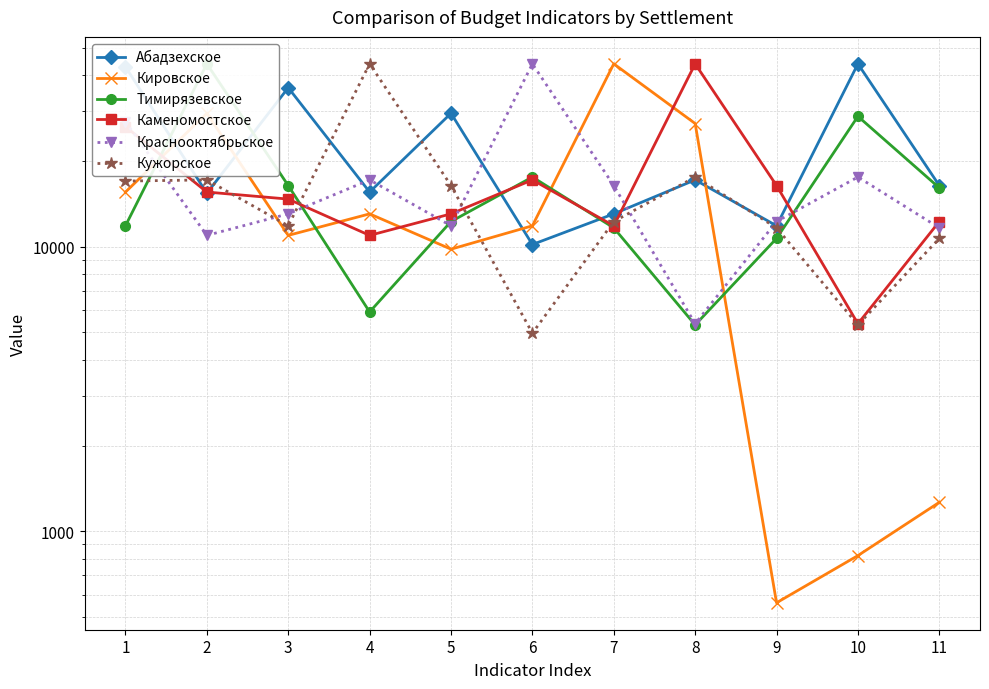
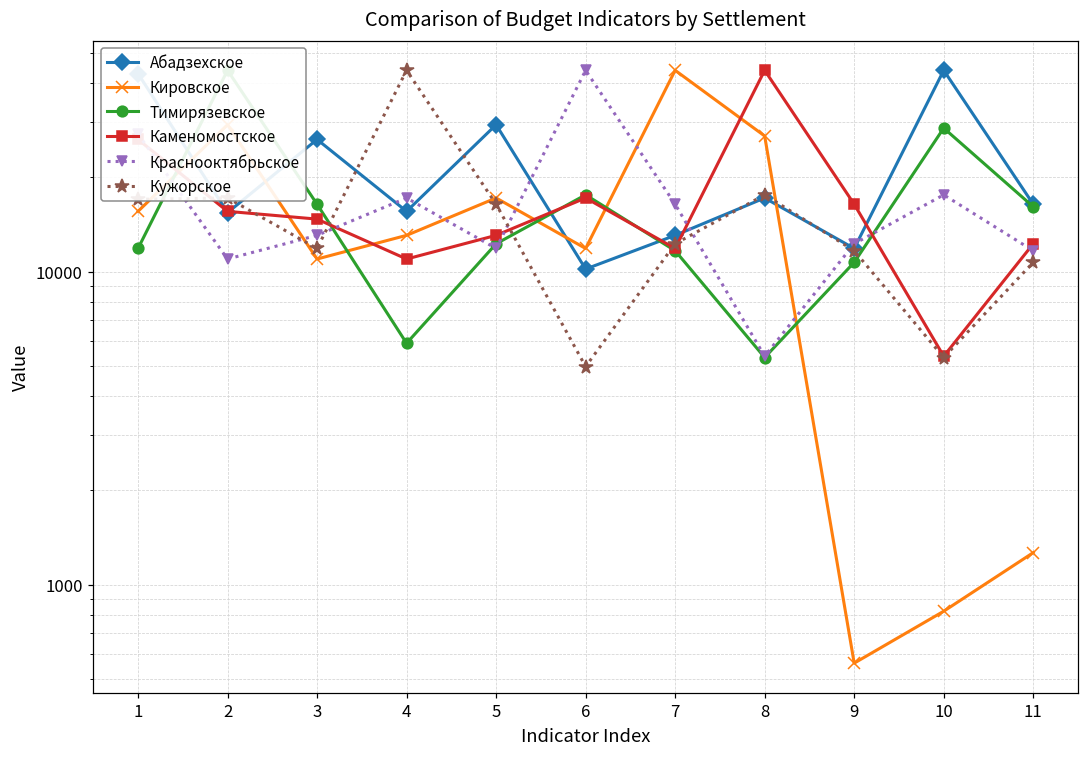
Абадзехское, 3: 36000 -> 26000
Кировское, 5: 9800 -> 17000
